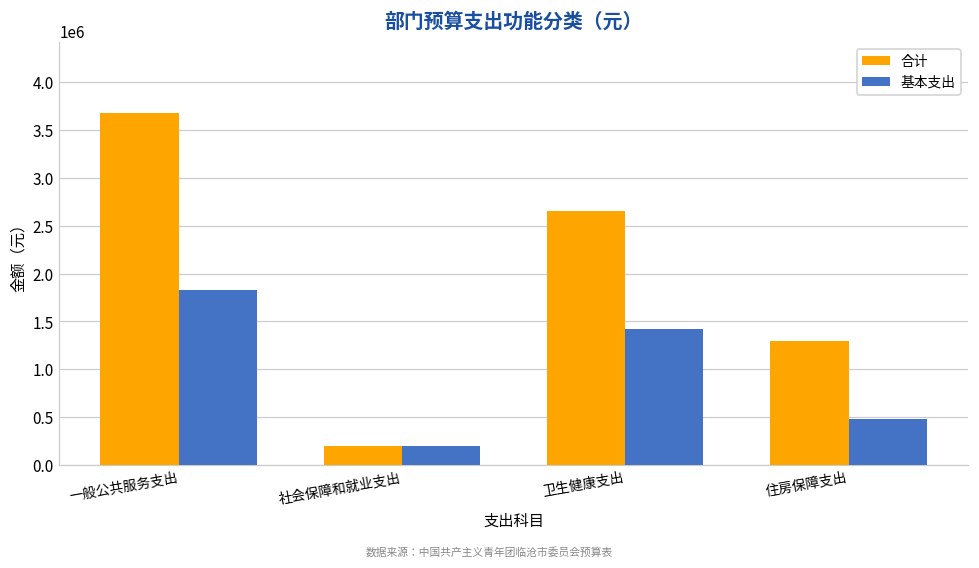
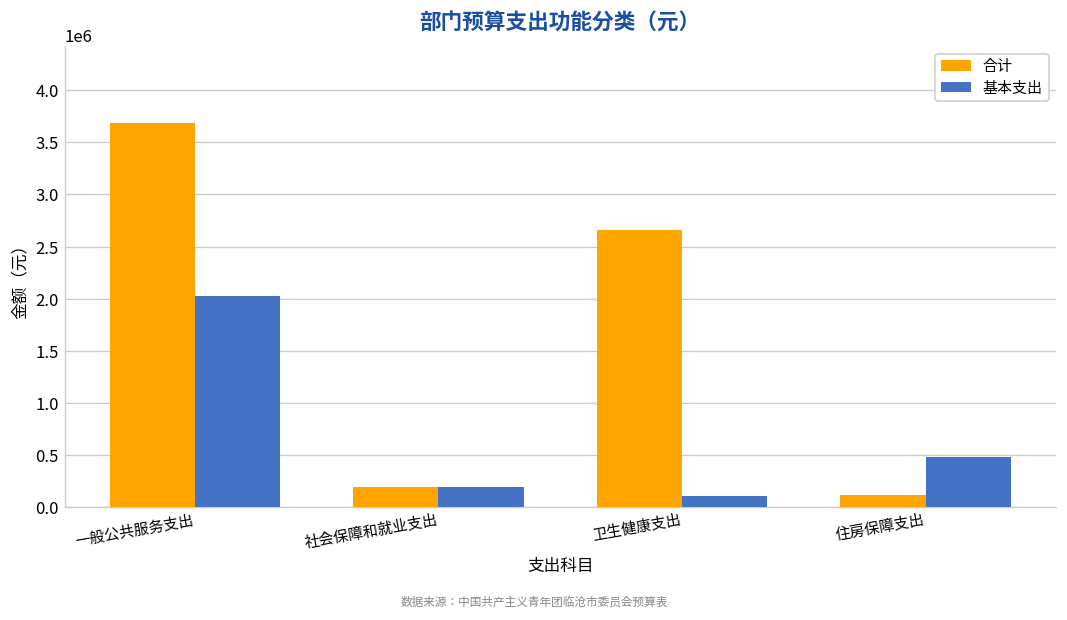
基本支出, 一般公共服务支出: 1800000 -> 2000000
基本支出, 卫生健康支出: 1400000 -> 100000
合计, 住房保障支出: 1300000 -> 100000
